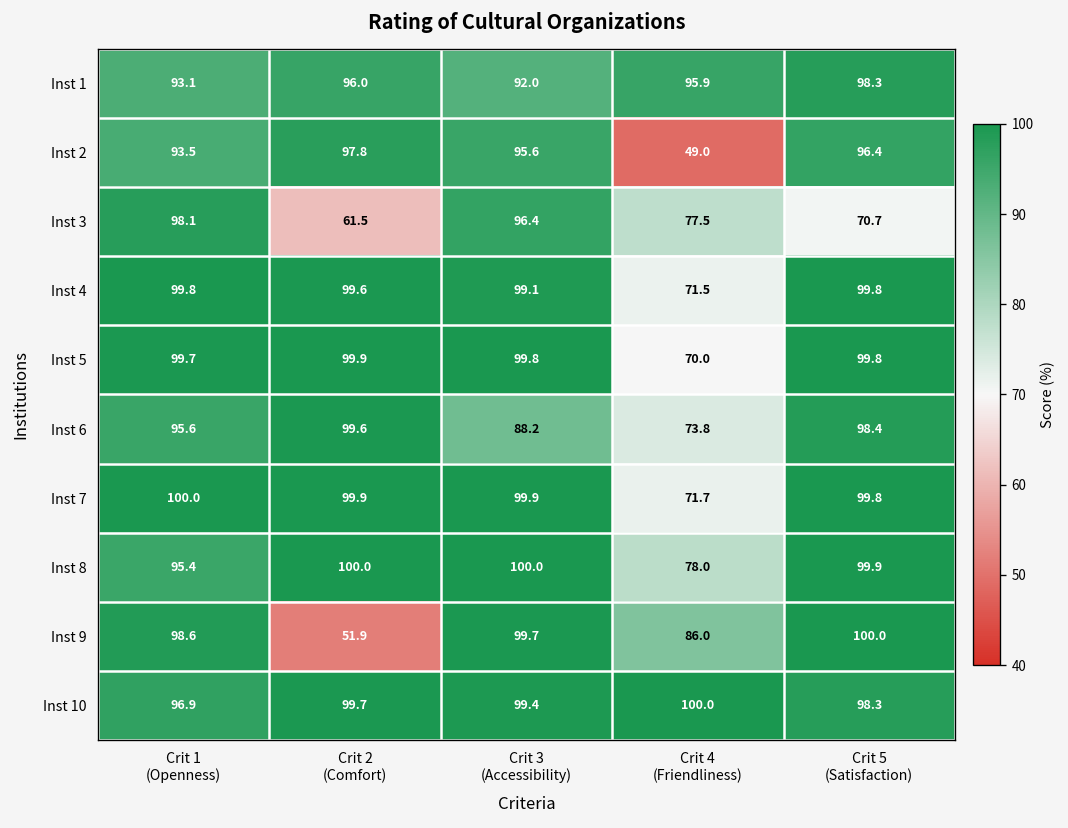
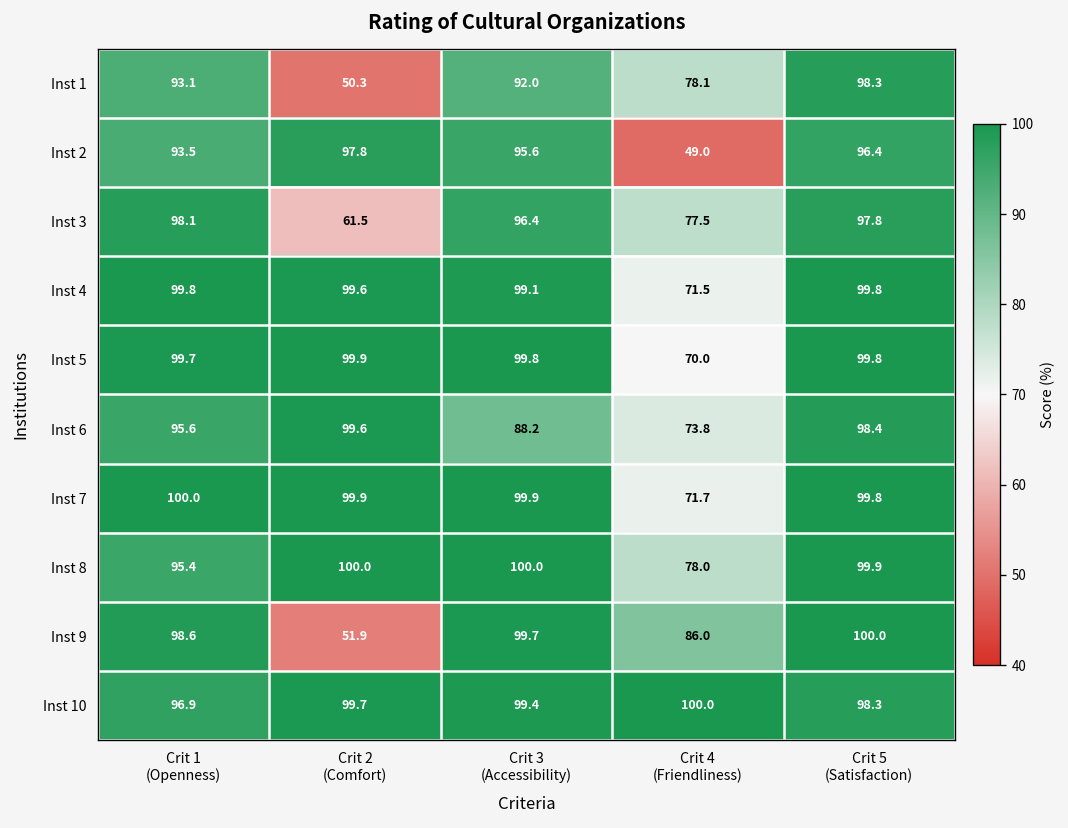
Inst 1, Crit 2 (Comfort): 96.0 -> 50.3
Inst 1, Crit 4 (Friendliness): 95.9 -> 78.1
Inst 3, Crit 5 (Satisfaction): 70.7 -> 97.8
